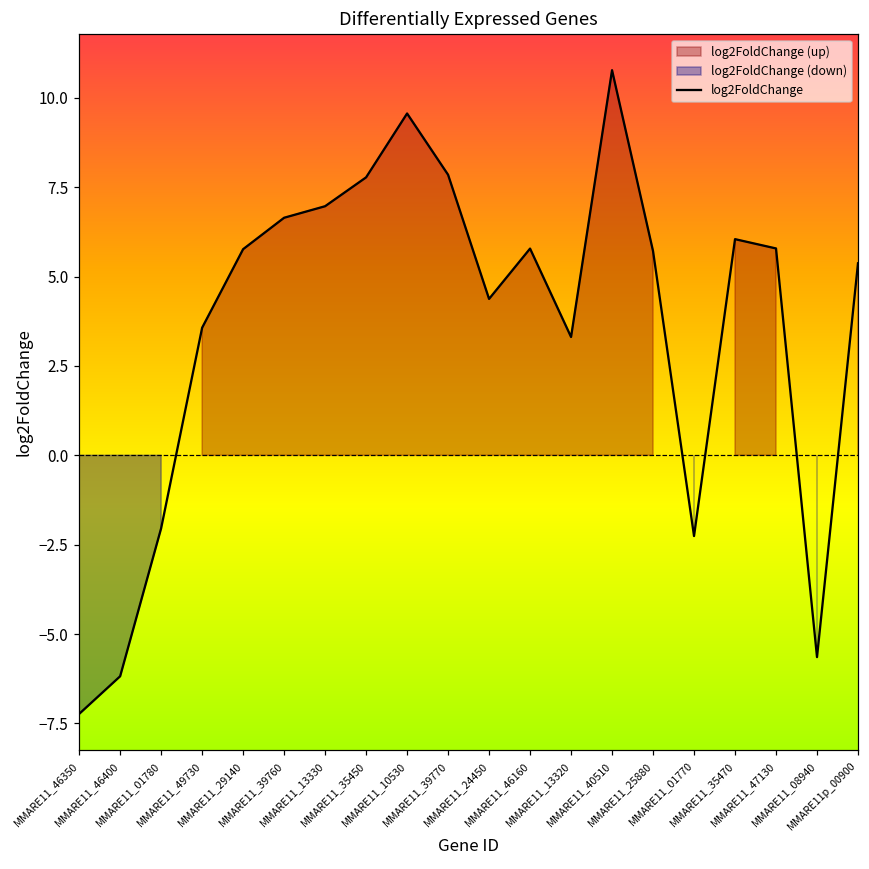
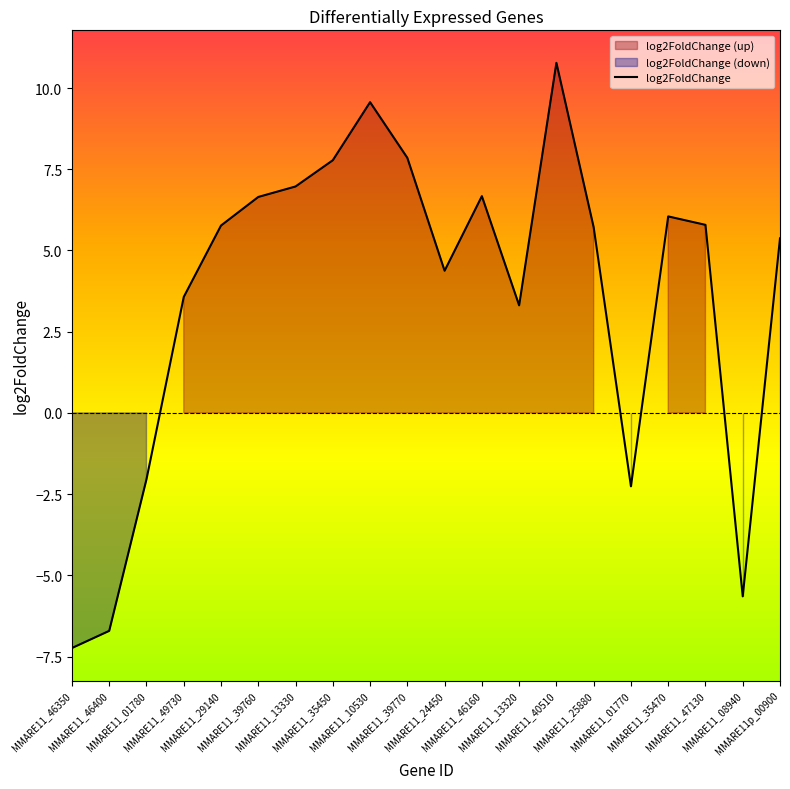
MMARE11_46400: -6.2 -> -6.7
MMARE11_46160: 5.8 -> 6.7
